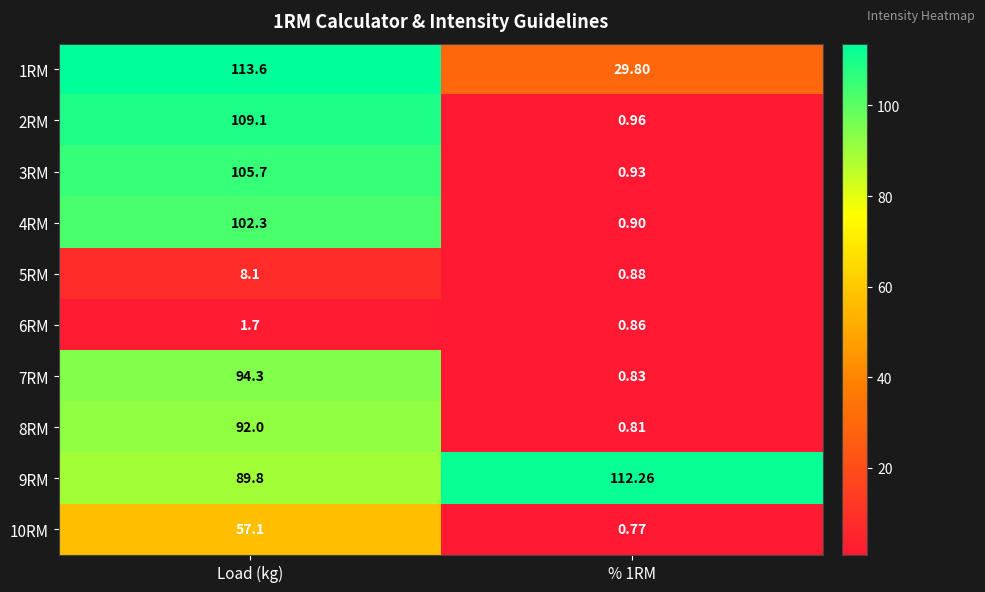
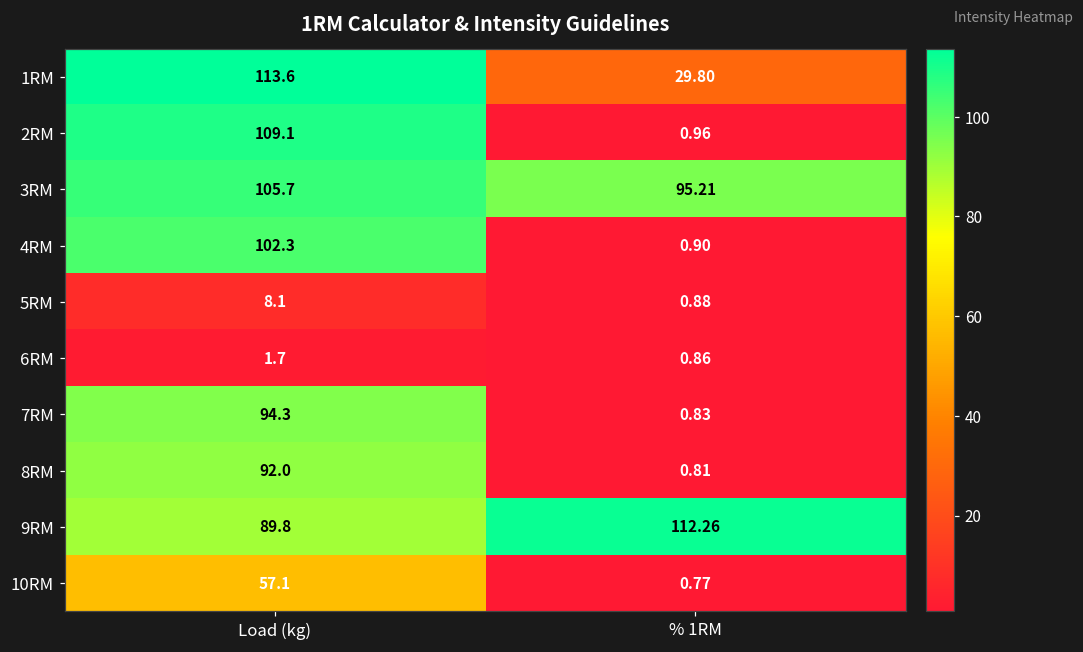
3RM, % 1RM: 0.93 -> 95.21
